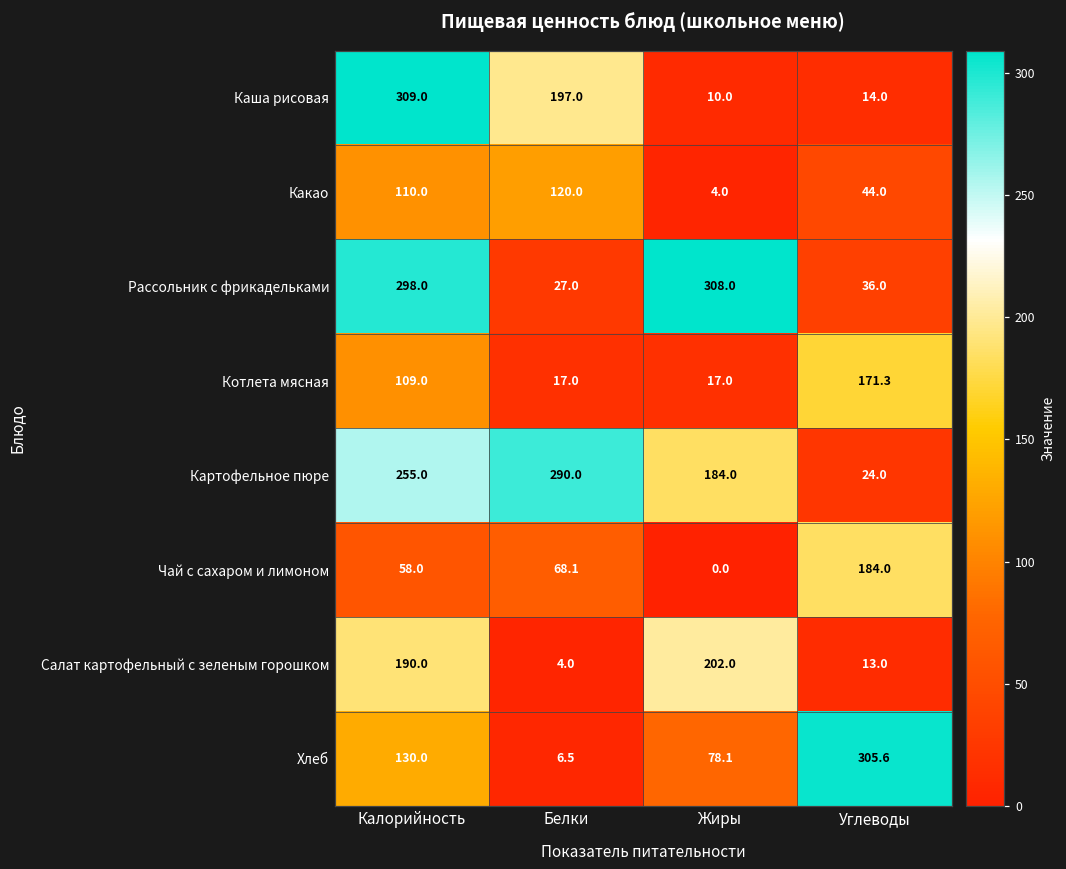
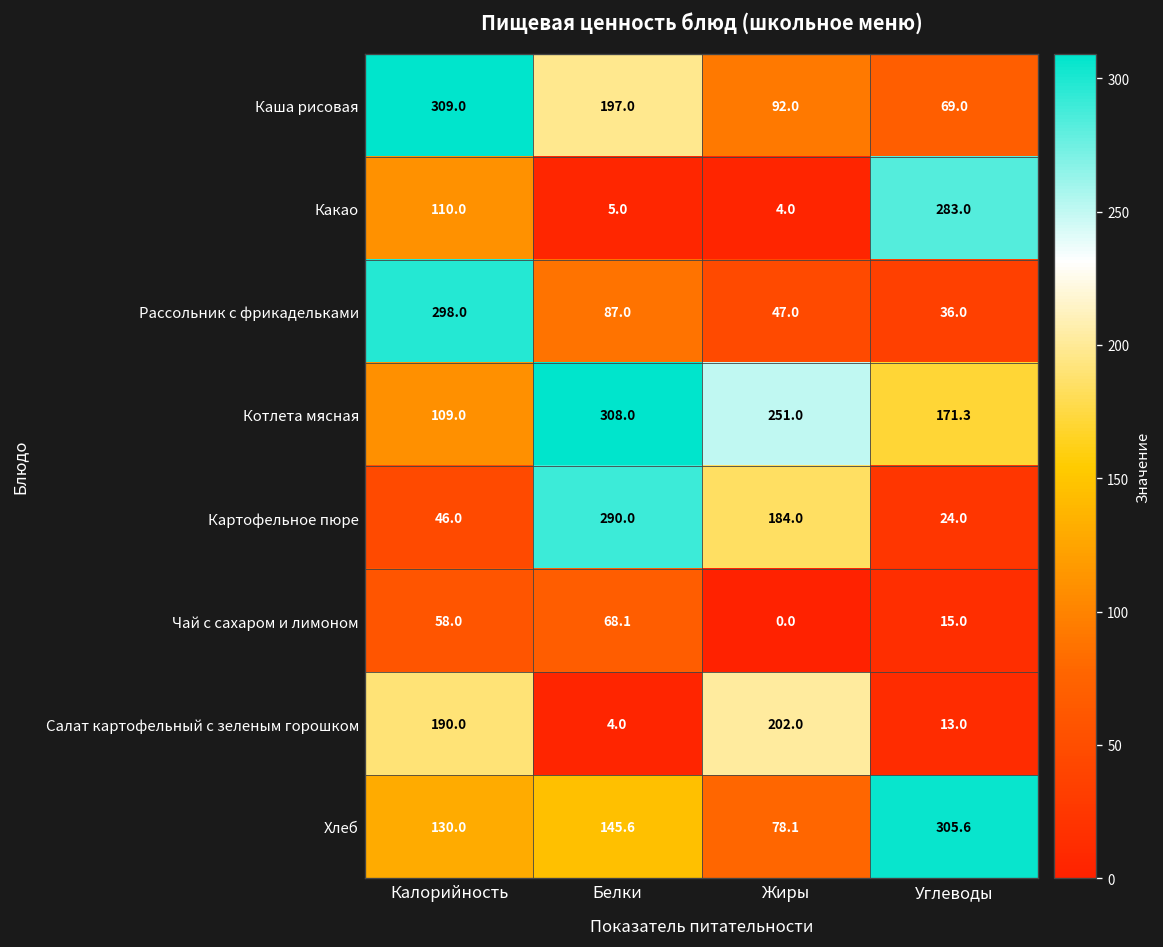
Каша рисовая, Жиры: 10.0 -> 92.0
Каша рисовая, Углеводы: 14.0 -> 69.0
Какао, Белки: 120.0 -> 5.0
Какао, Углеводы: 44.0 -> 283.0
Рассольник с фрикадельками, Белки: 27.0 -> 87.0
Рассольник с фрикадельками, Жиры: 308.0 -> 47.0
Котлета мясная, Белки: 17.0 -> 308.0
Котлета мясная, Жиры: 17.0 -> 251.0
Картофельное пюре, Калорийность: 255.0 -> 46.0
Чай с сахаром и лимоном, Углеводы: 184.0 -> 15.0
Хлеб, Белки: 6.5 -> 145.6
